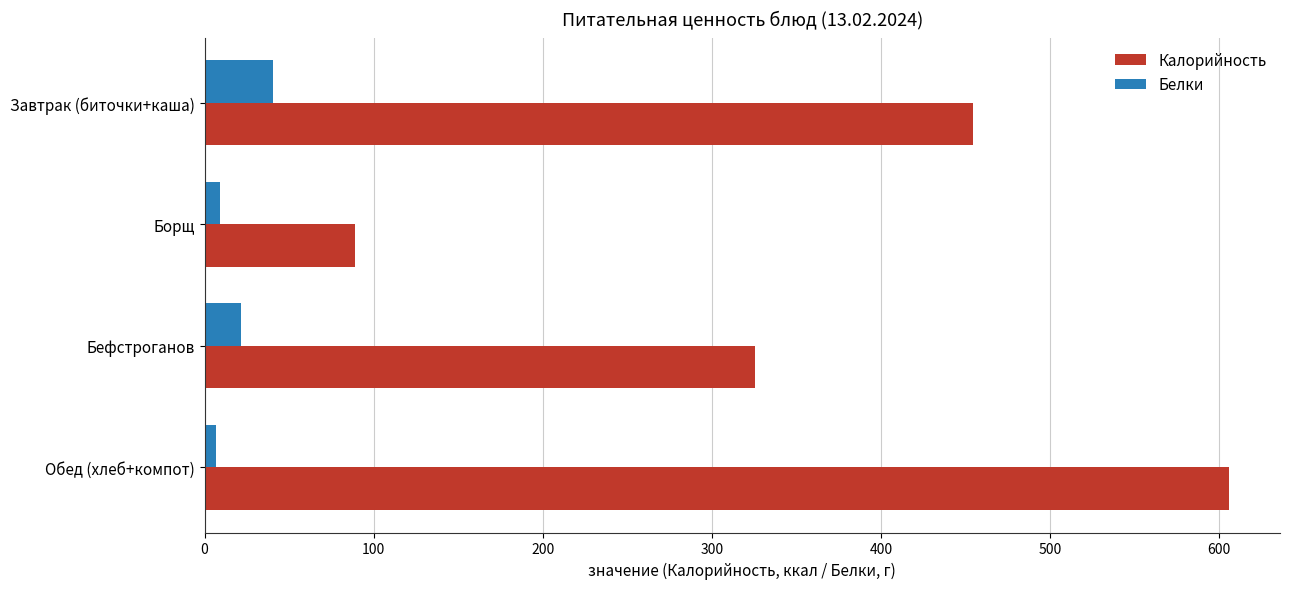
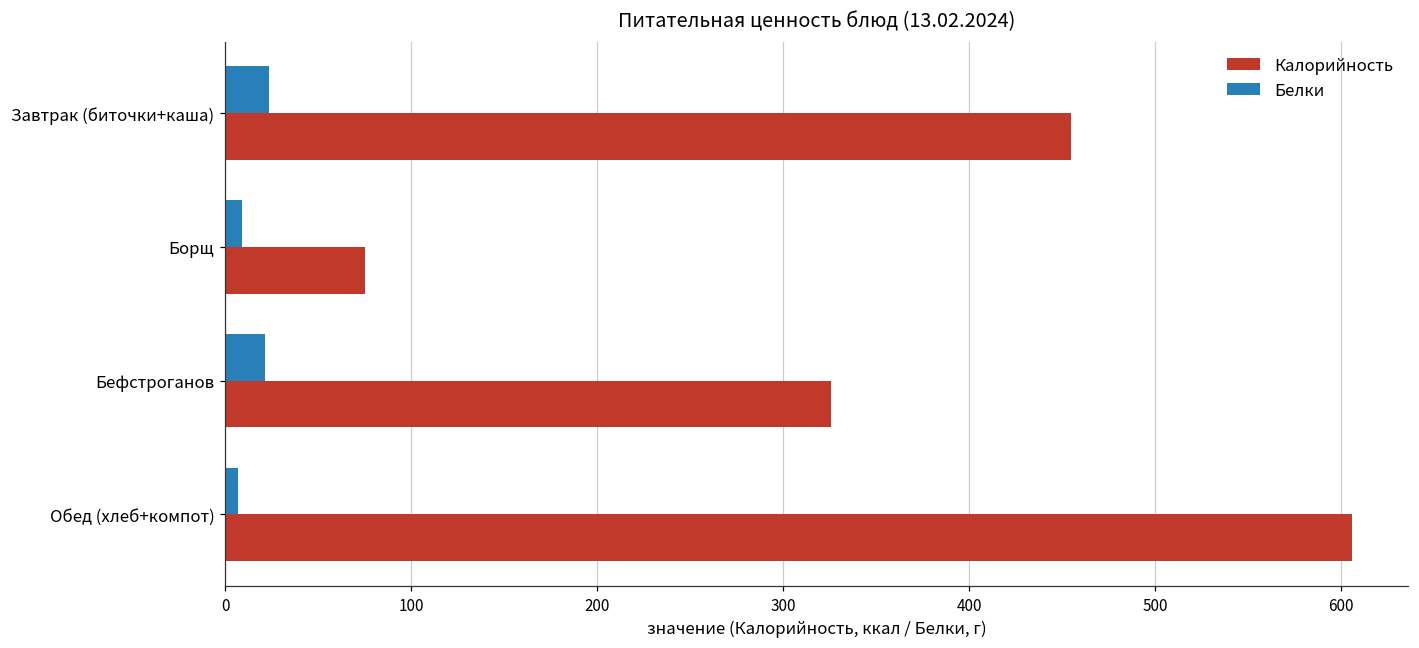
Белки, Завтрак (биточки+каша): 40 -> 23
Калорийность, Борщ: 89 -> 75
